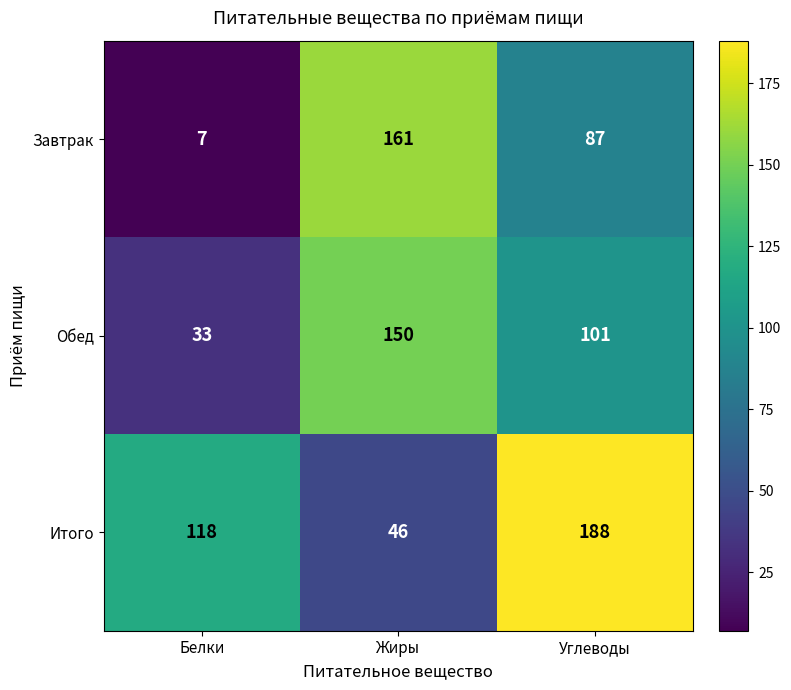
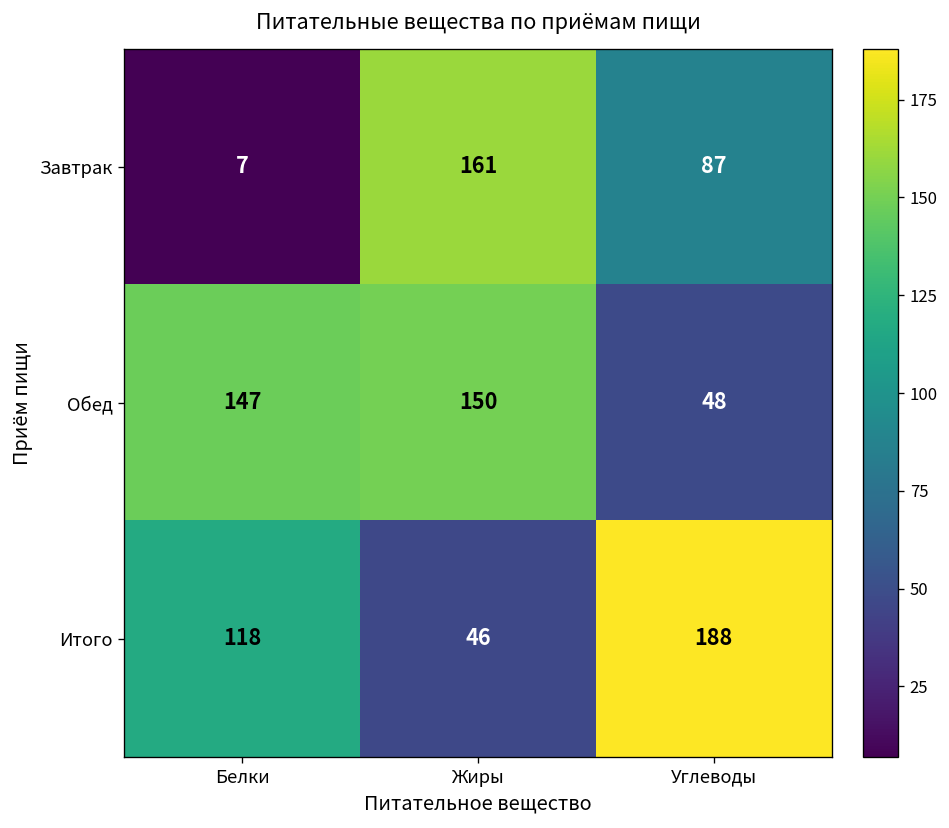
Обед, Белки: 33 -> 147
Обед, Углеводы: 101 -> 48
